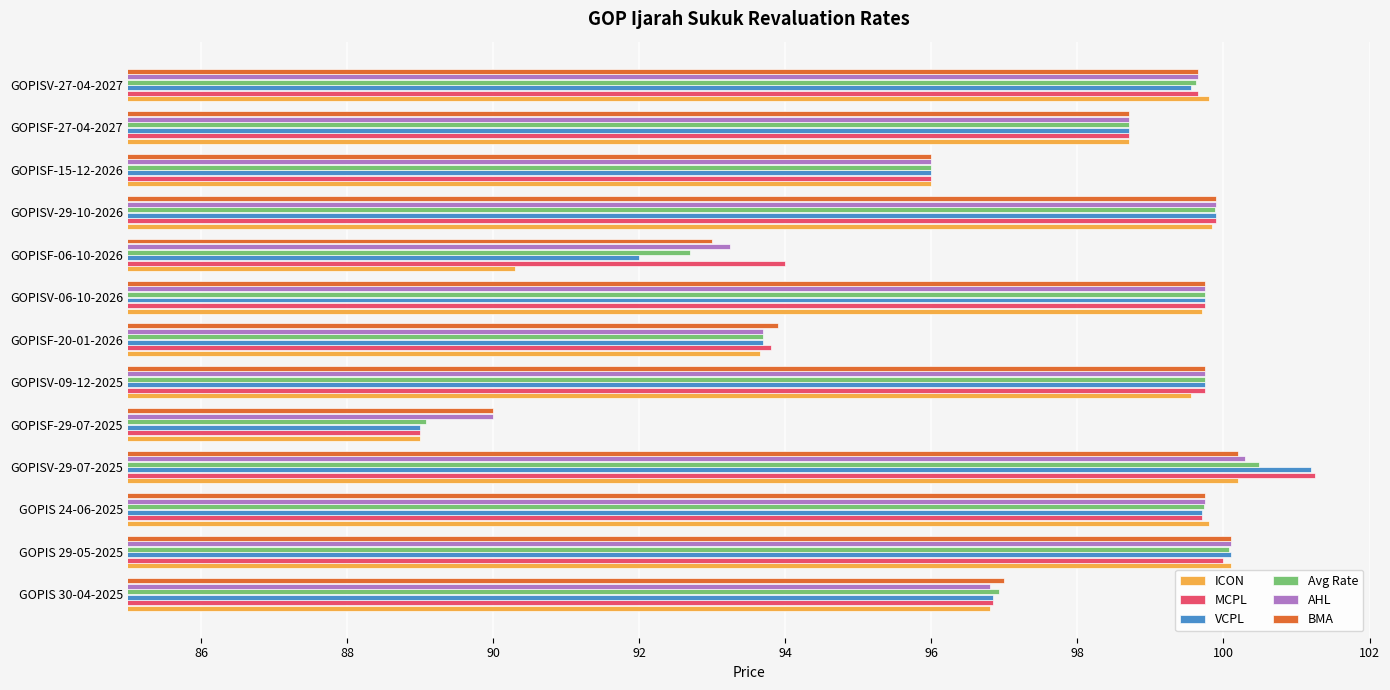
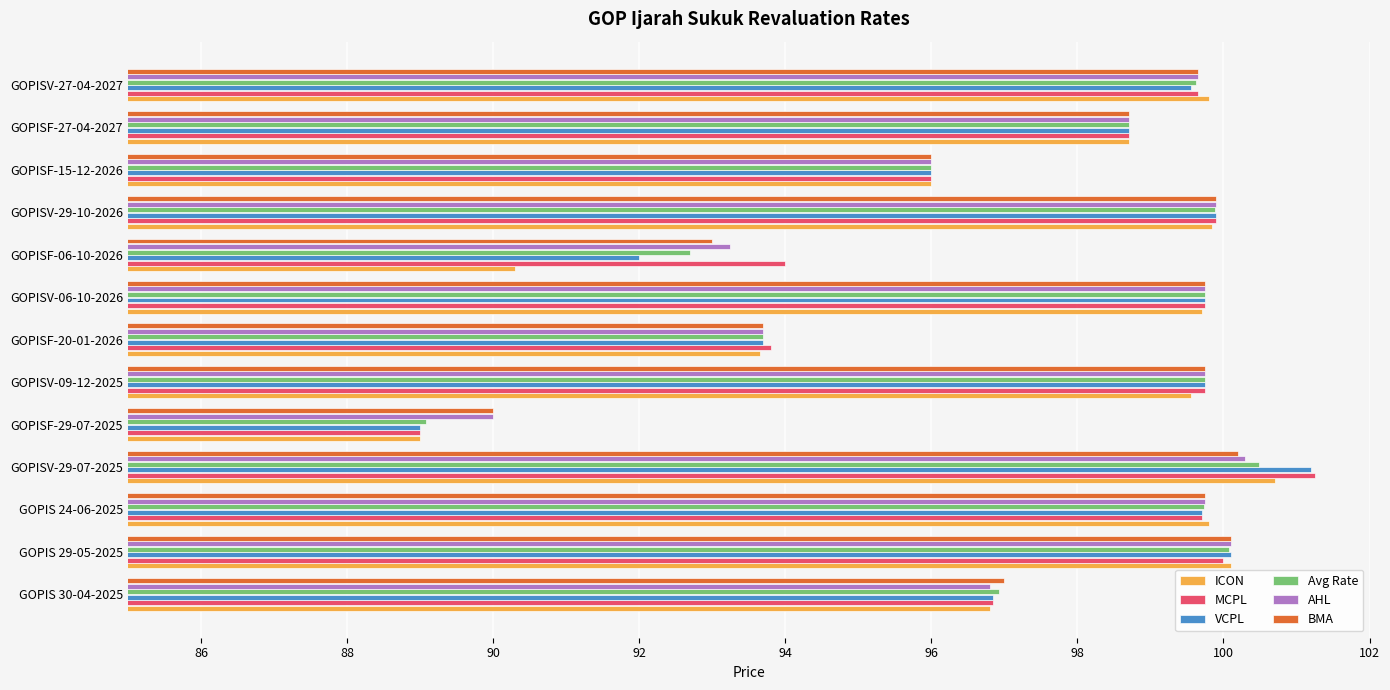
BMA, GOPISF-20-01-2026: 93.9 -> 93.7
ICON, GOPISV-29-07-2025: 100.2 -> 100.7
